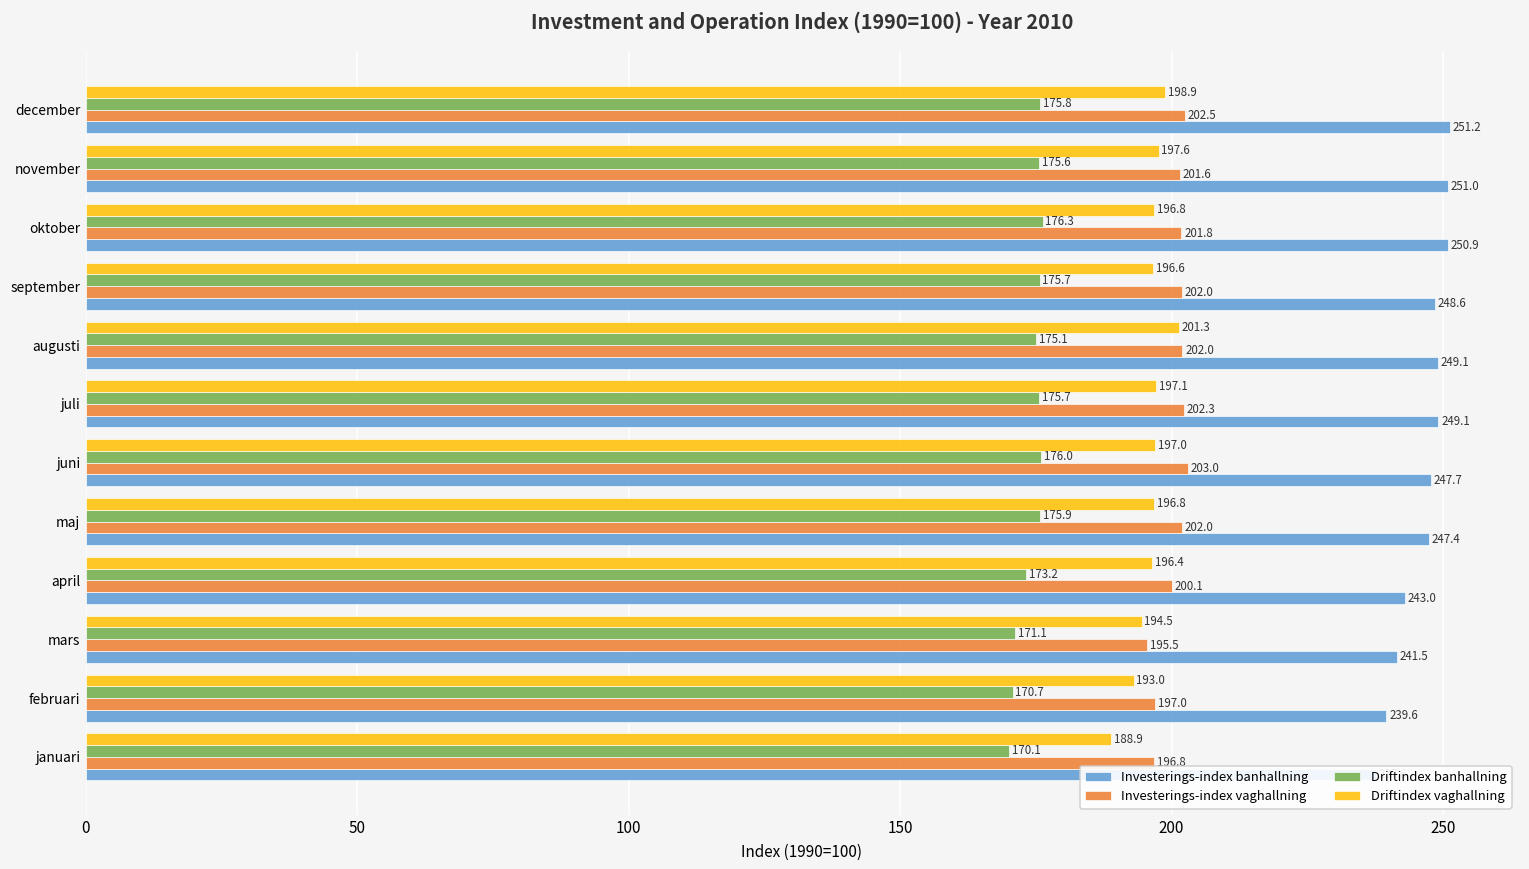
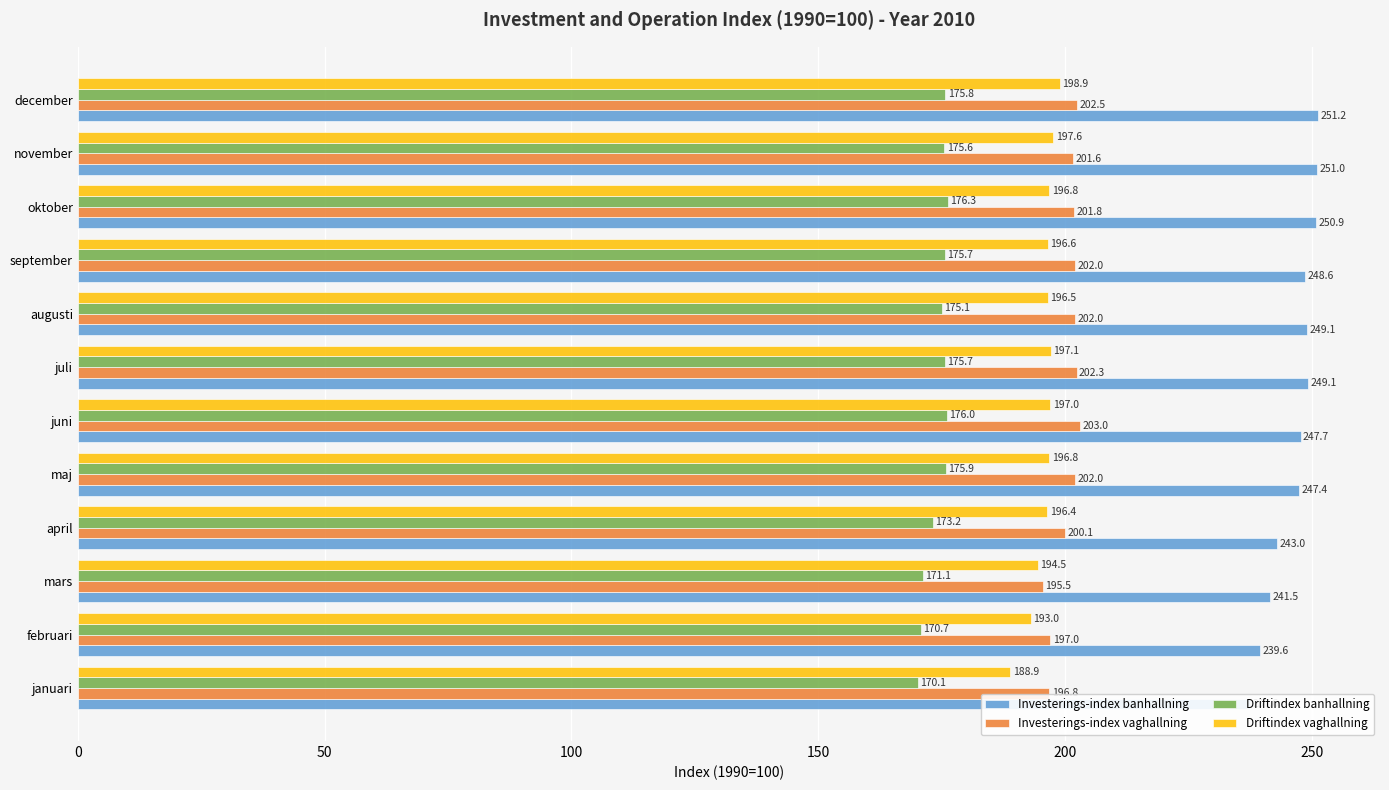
Driftindex vaghallning, augusti: 201.3 -> 196.5
